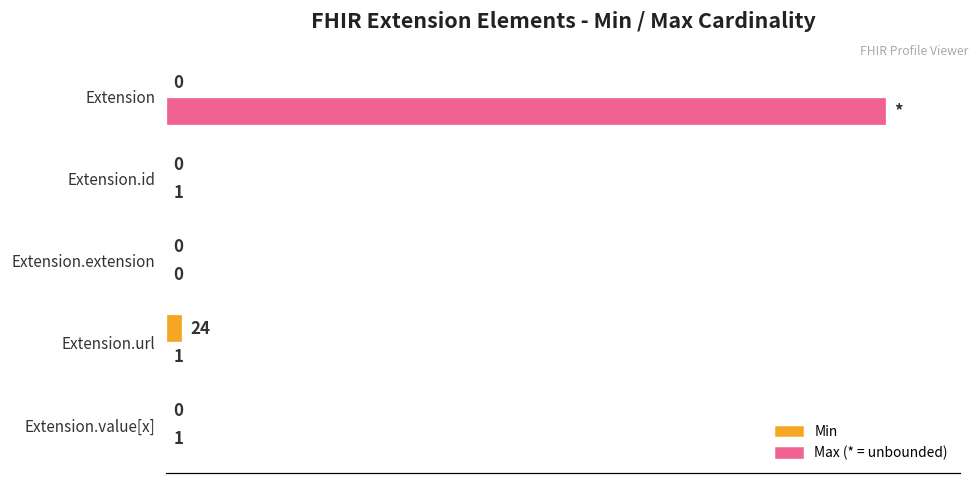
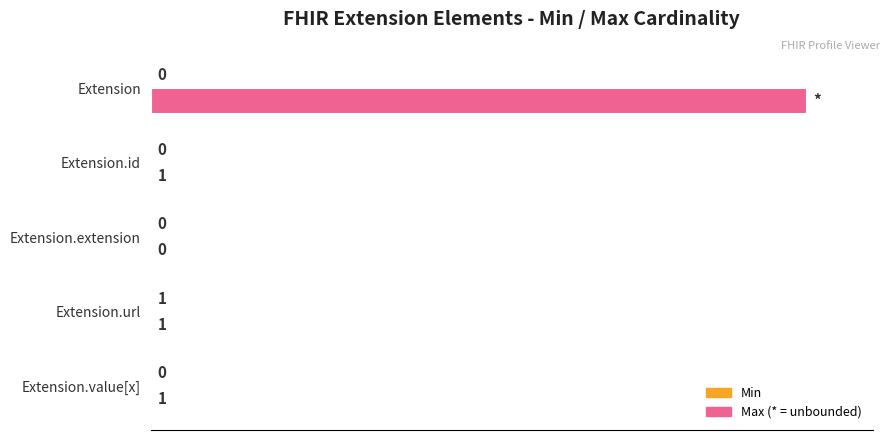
Min, Extension.url: 24 -> 1
